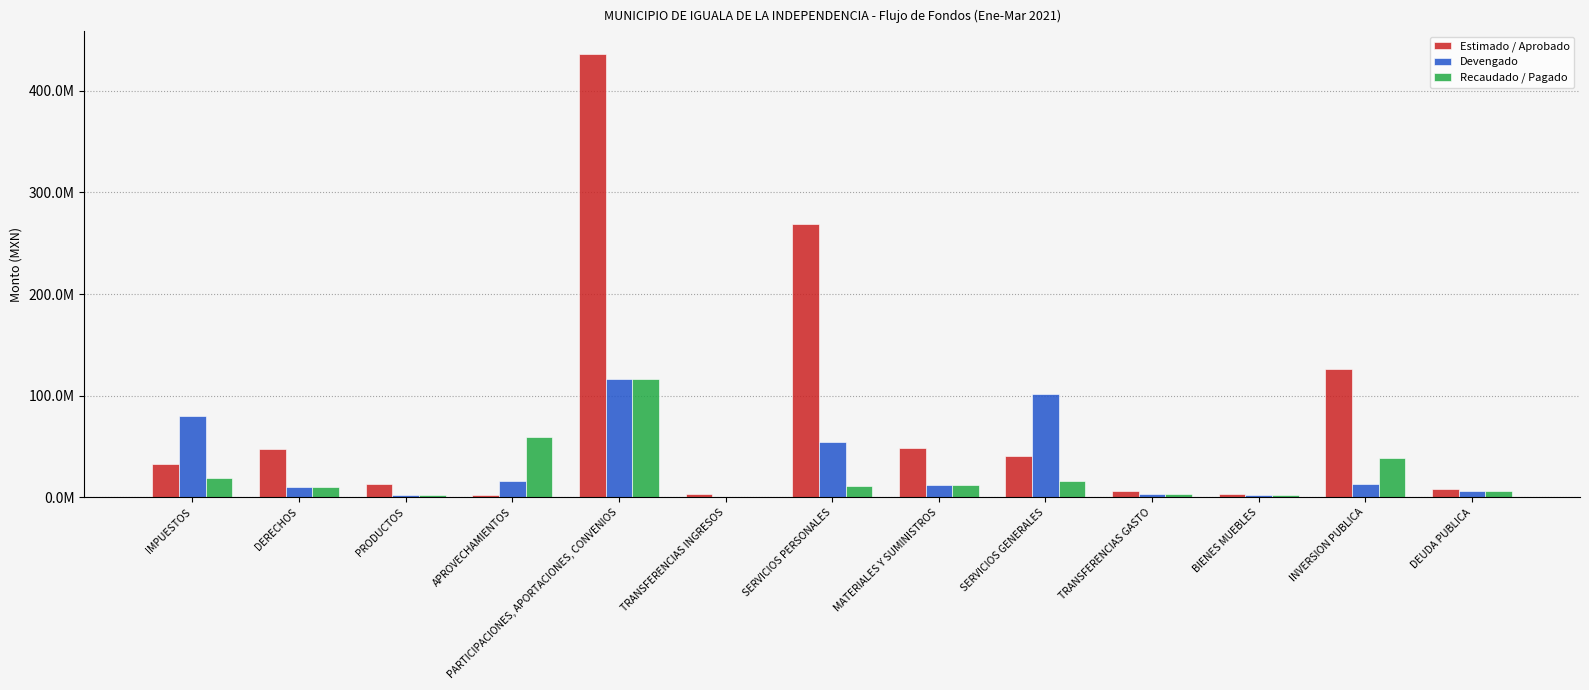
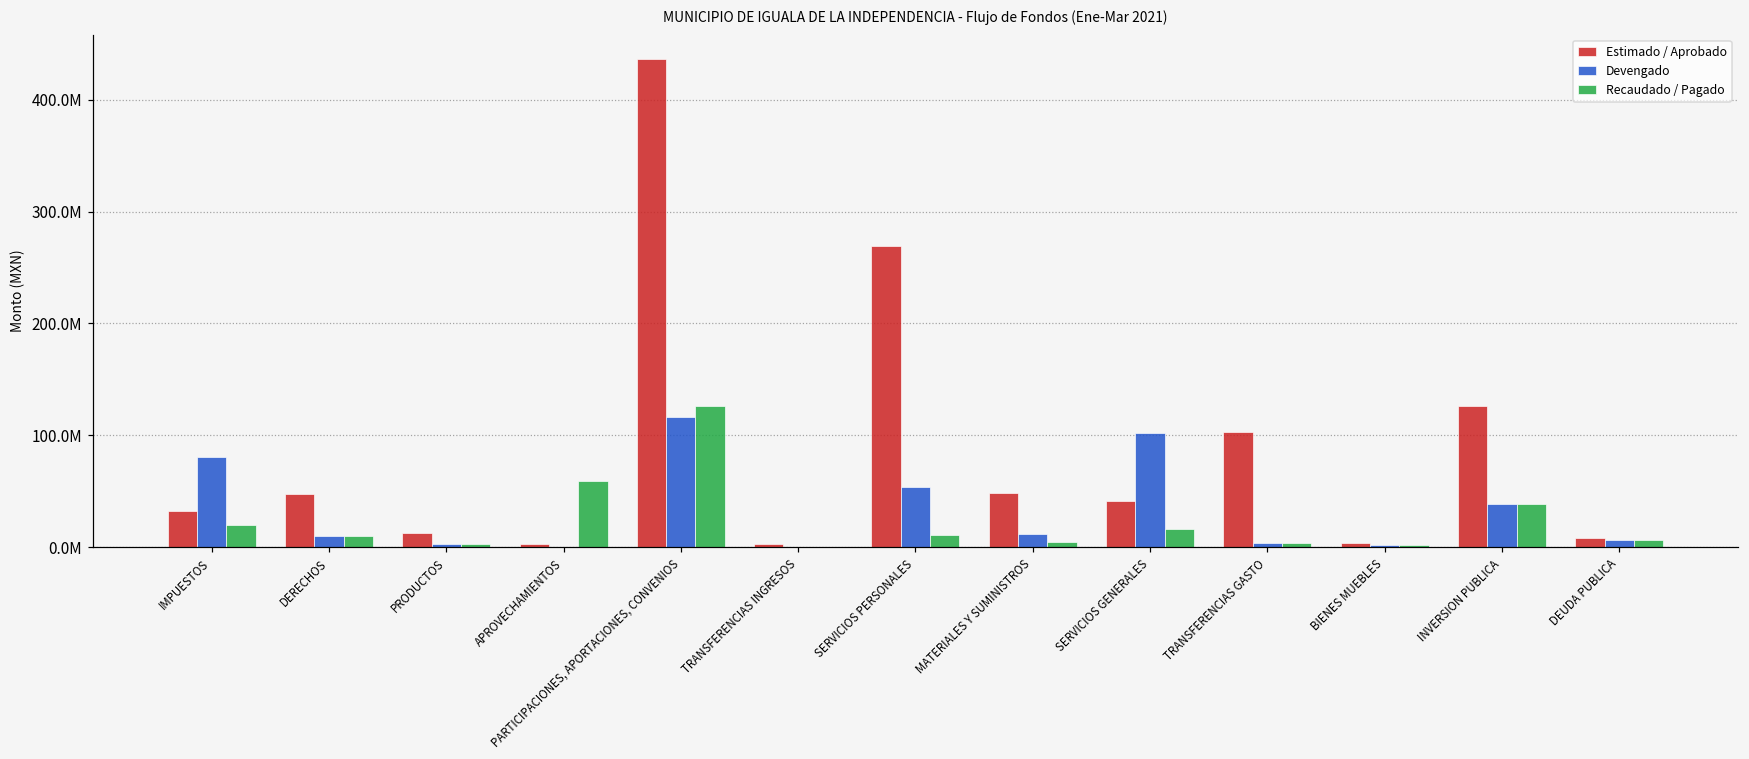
Devengado, APROVECHAMIENTOS: 16000000 -> 0
Recaudado / Pagado, PARTICIPACIONES, APORTACIONES, CONVENIOS: 116000000 -> 126000000
Recaudado / Pagado, MATERIALES Y SUMINISTROS: 12000000 -> 4000000
Estimado / Aprobado, TRANSFERENCIAS GASTO: 6000000 -> 103000000
Devengado, INVERSION PUBLICA: 13000000 -> 38000000
